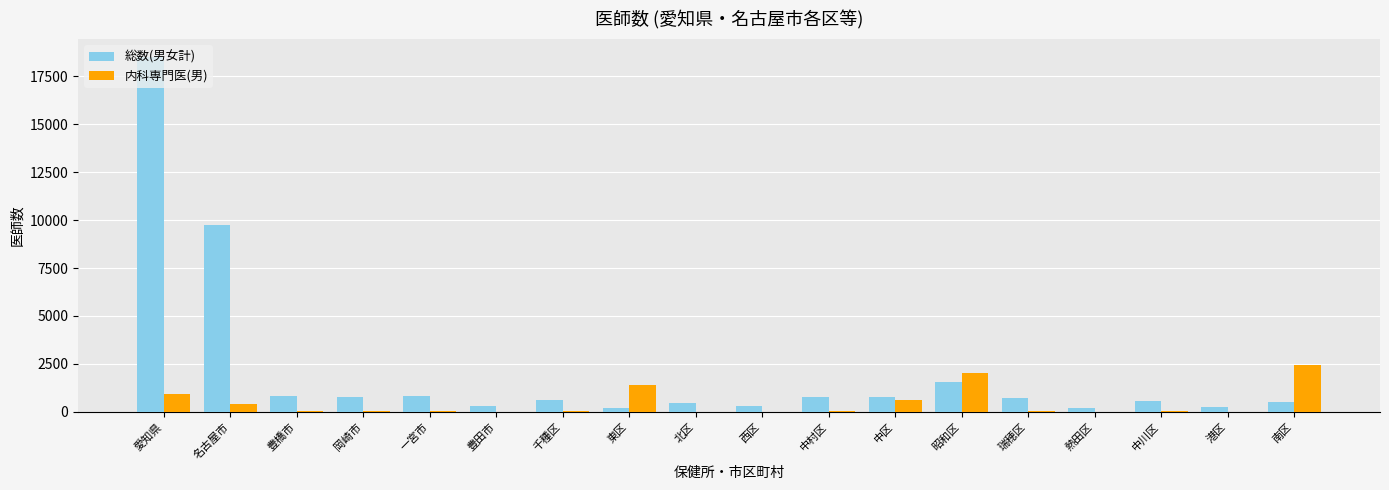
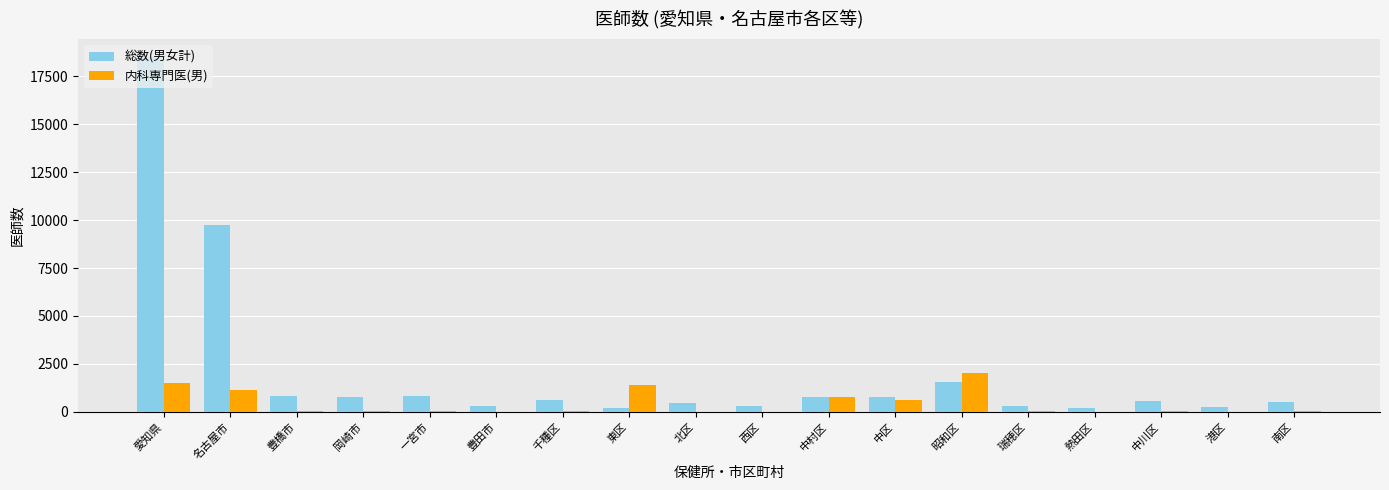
内科専門医(男), 愛知県: 900 -> 1500
内科専門医(男), 名古屋市: 400 -> 1200
内科専門医(男), 中村区: 0 -> 800
総数(男女計), 瑞穂区: 700 -> 300
内科専門医(男), 南区: 2400 -> 0
